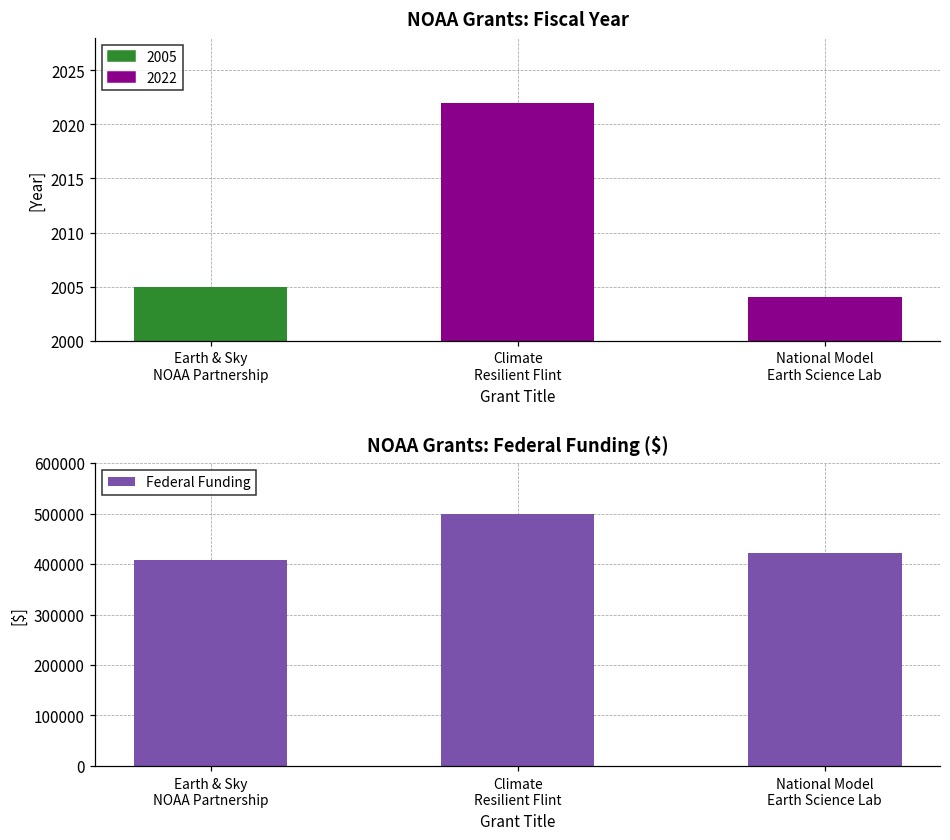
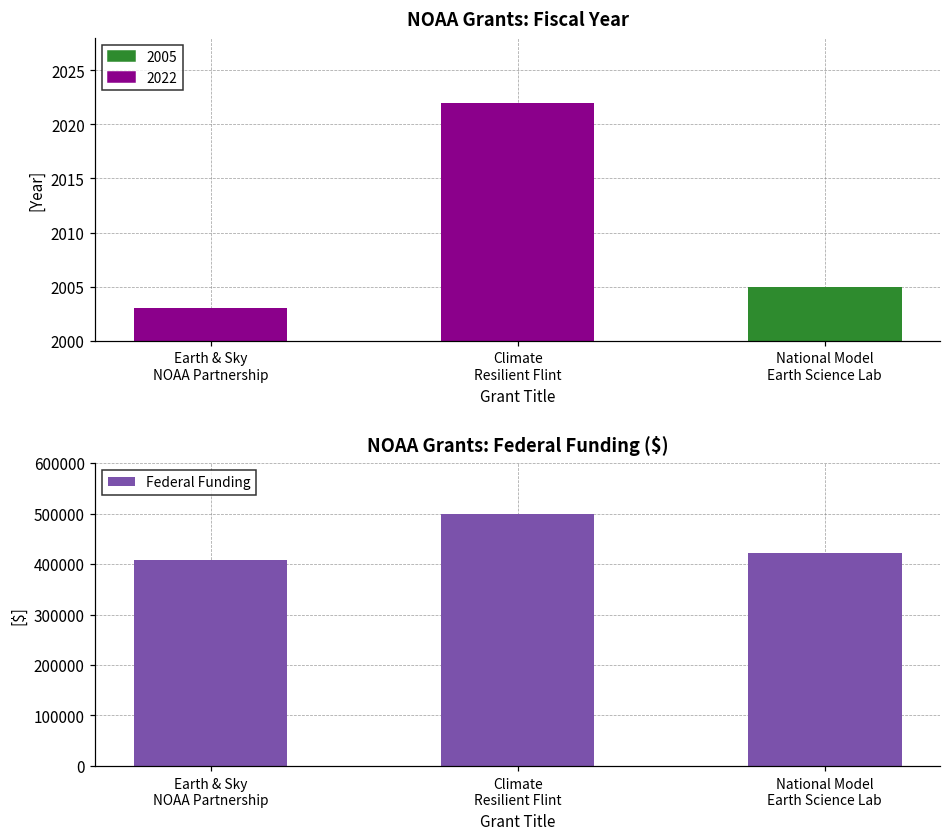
NOAA Grants: Fiscal Year, Earth & Sky NOAA Partnership: 2005 -> 2003
NOAA Grants: Fiscal Year, National Model Earth Science Lab: 2004 -> 2005
